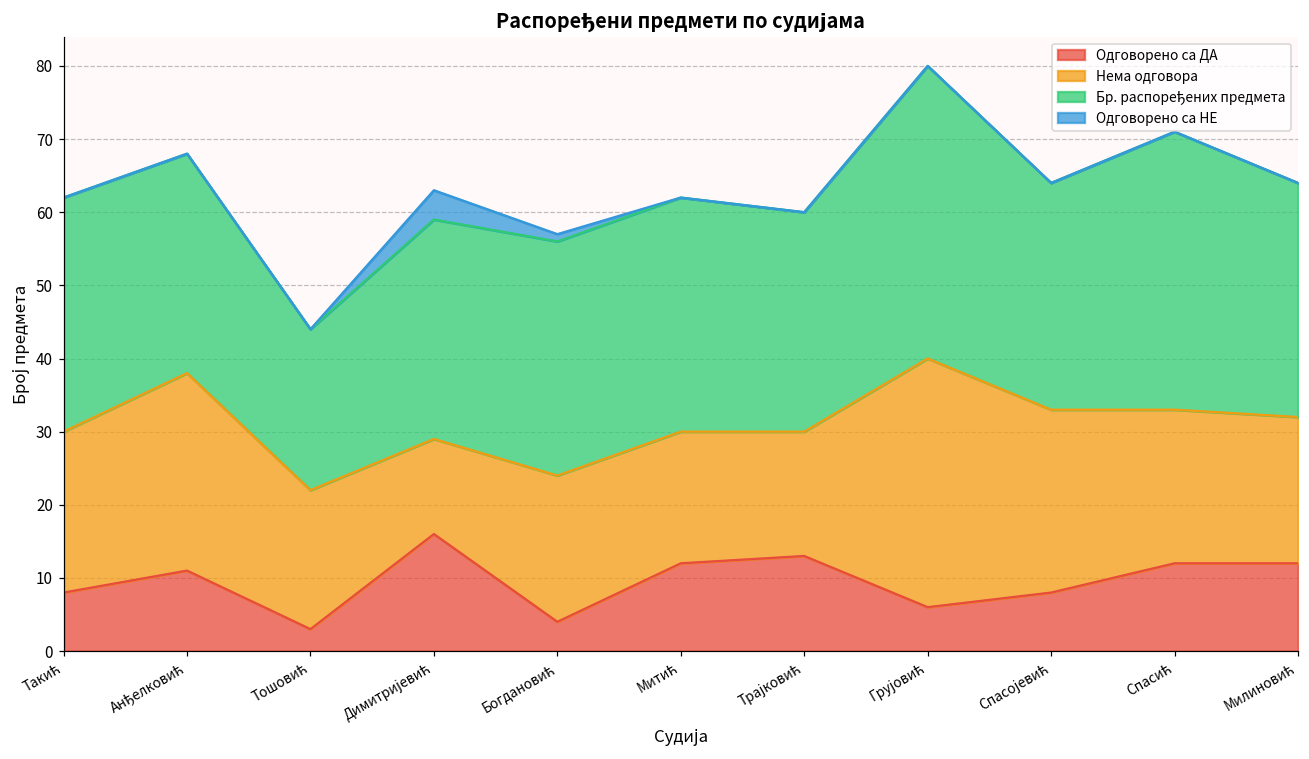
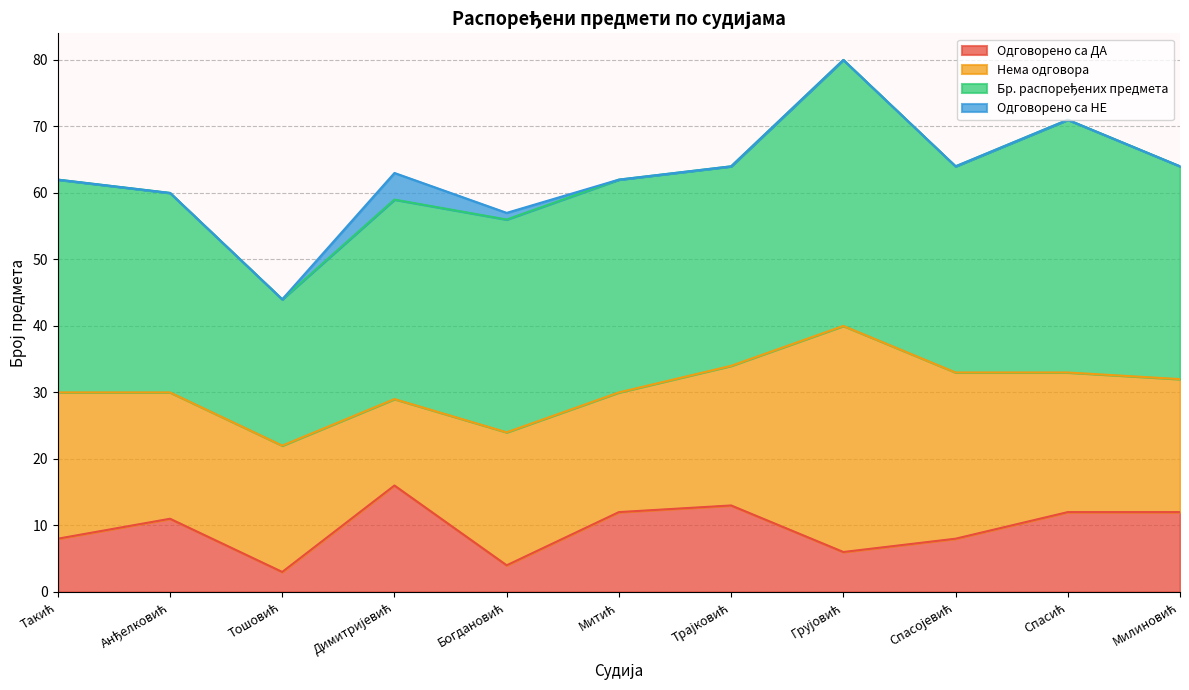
Нема одговора, Анђелковић: 27 -> 19
Нема одговора, Трајковић: 17 -> 21
